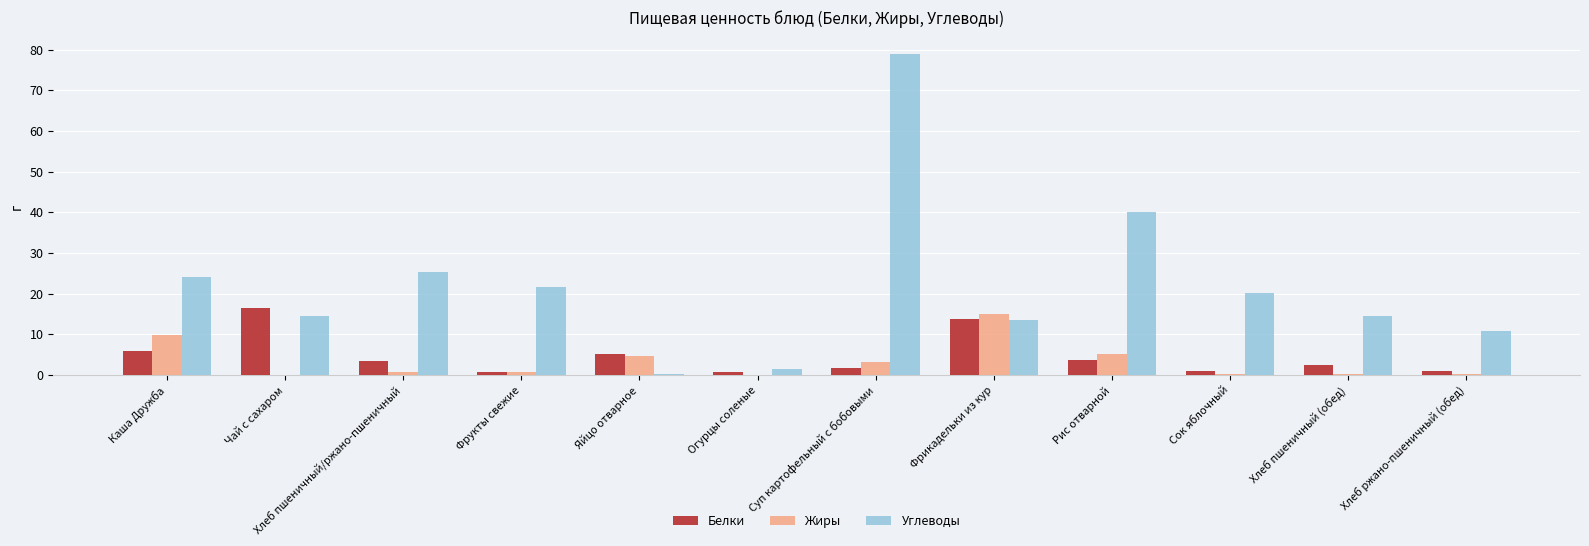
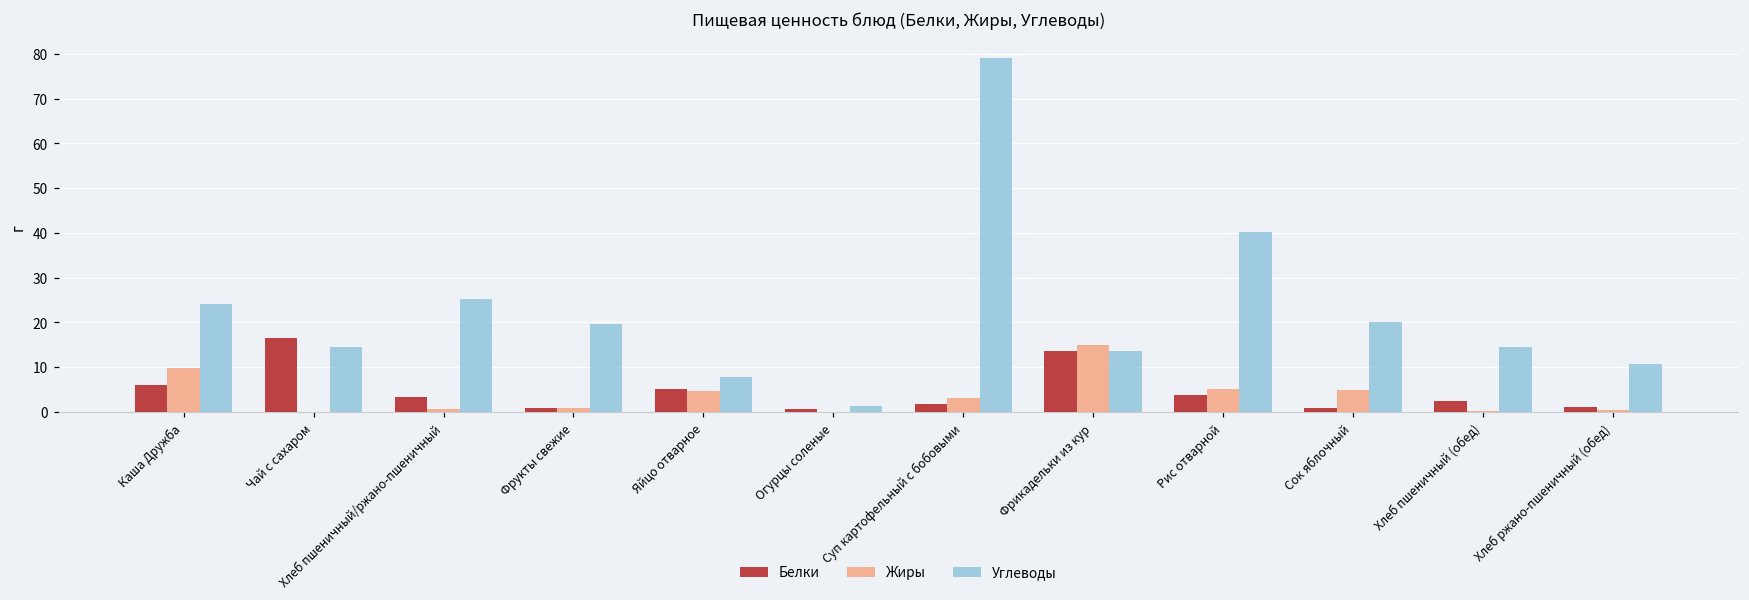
Углеводы, Фрукты свежие: 22 -> 20
Углеводы, Яйцо отварное: 0 -> 8
Жиры, Сок яблочный: 0 -> 5
